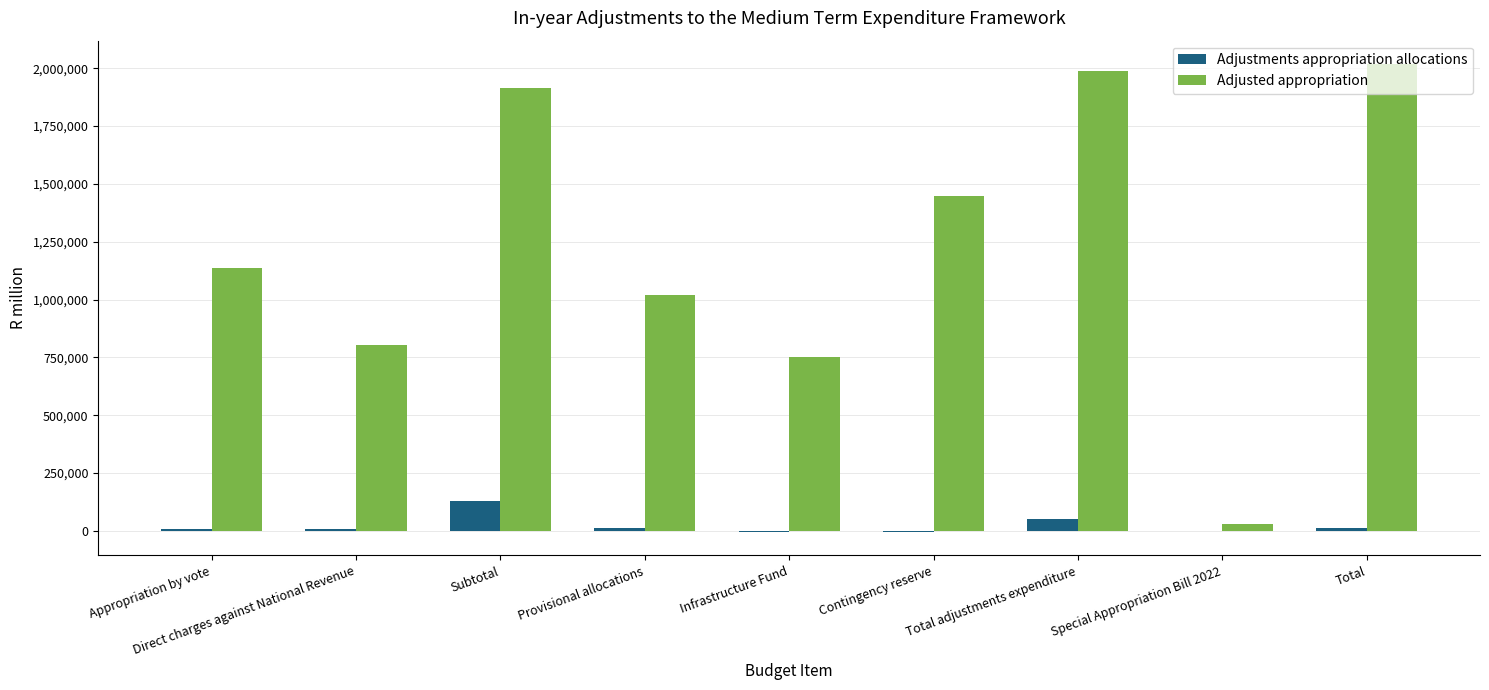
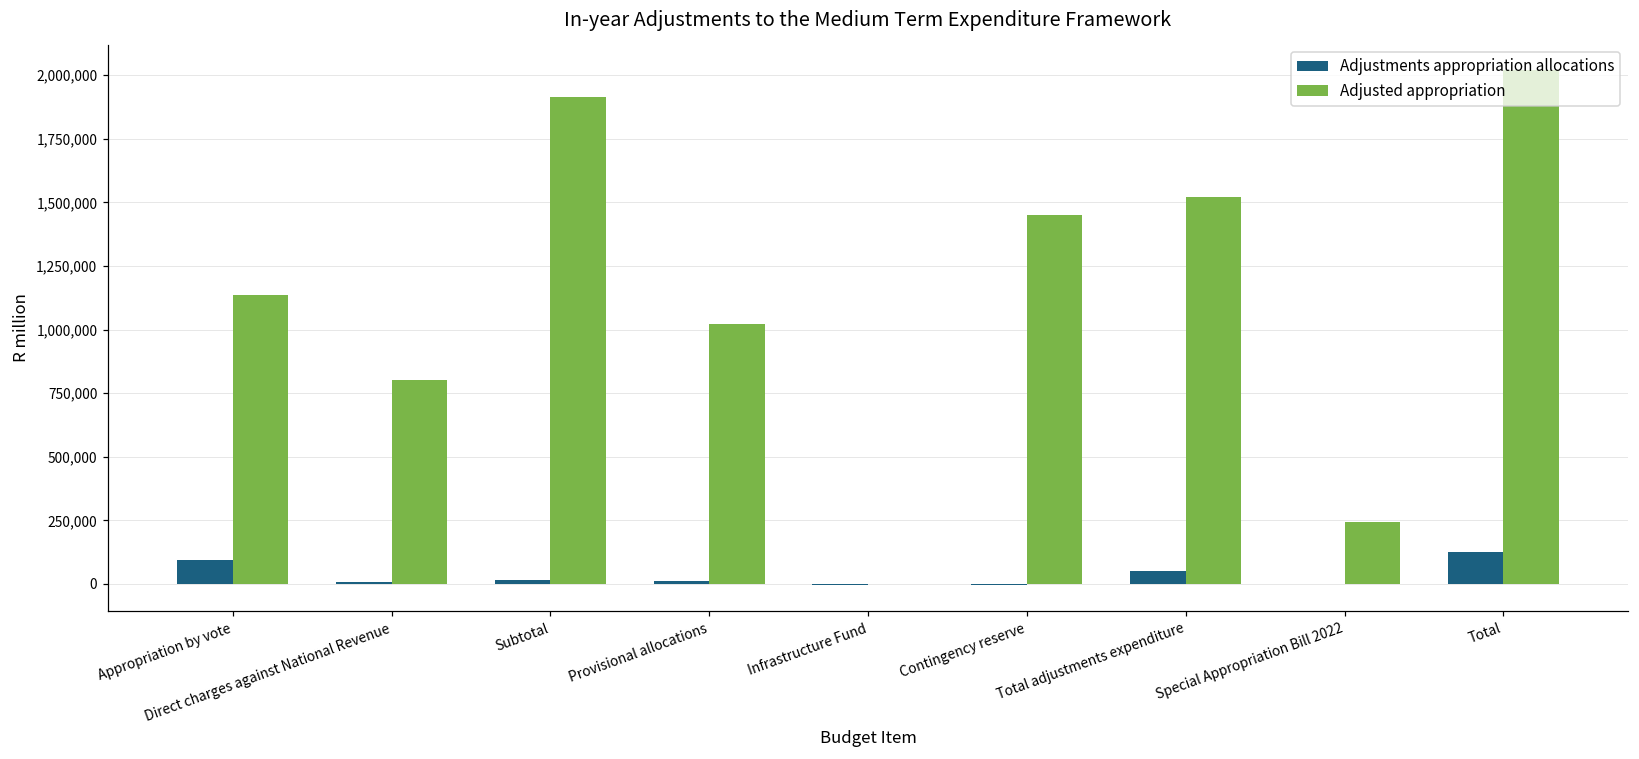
Adjustments appropriation allocations, Appropriation by vote: 10,000 -> 90,000
Adjustments appropriation allocations, Subtotal: 130,000 -> 10,000
Adjusted appropriation, Infrastructure Fund: 750,000 -> 0
Adjusted appropriation, Total adjustments expenditure: 1,990,000 -> 1,520,000
Adjusted appropriation, Special Appropriation Bill 2022: 30,000 -> 240,000
Adjustments appropriation allocations, Total: 10,000 -> 120,000
